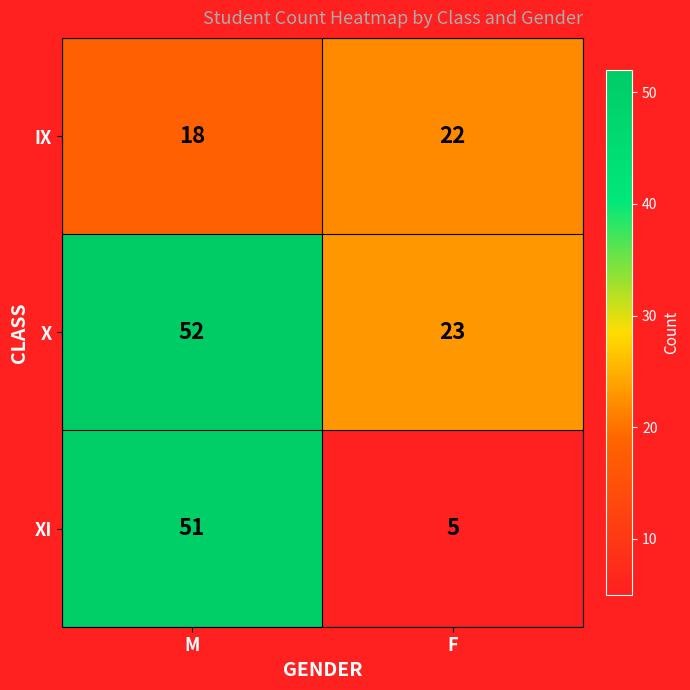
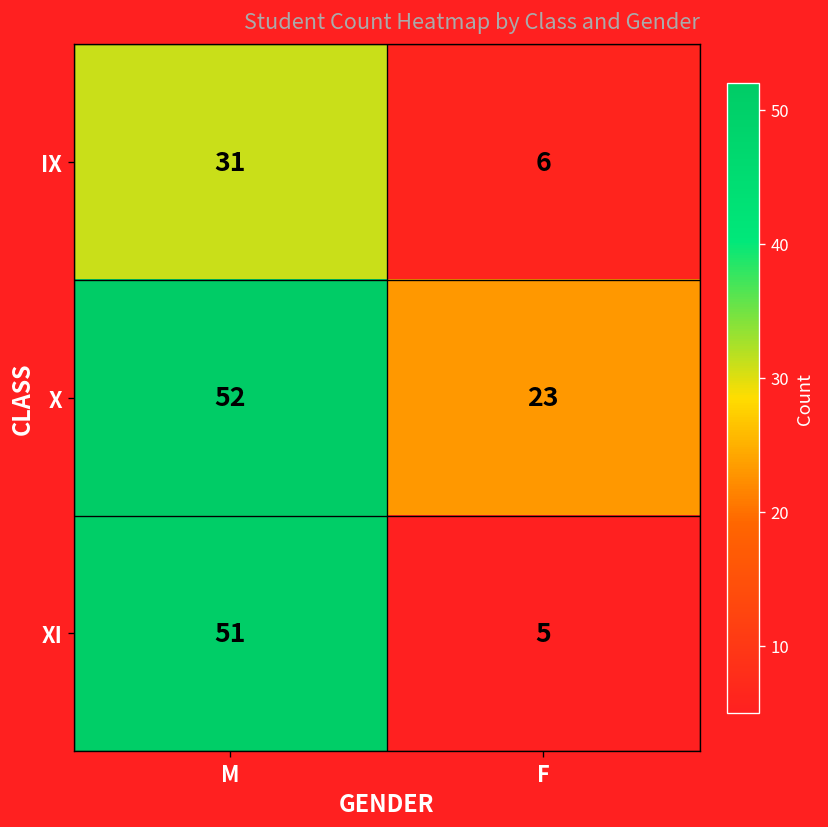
IX, M: 18 -> 31
IX, F: 22 -> 6
